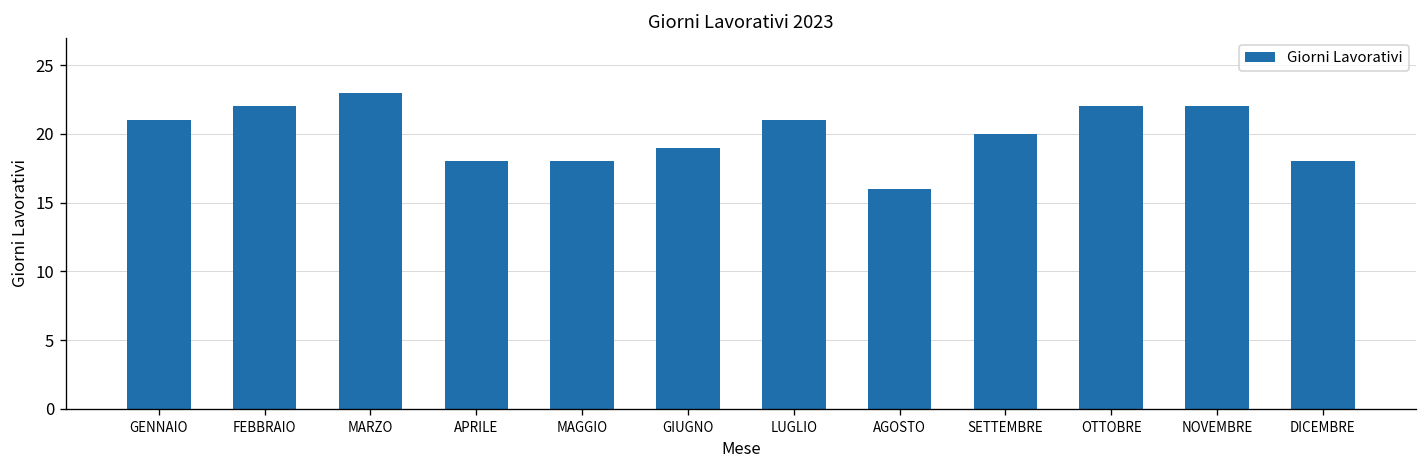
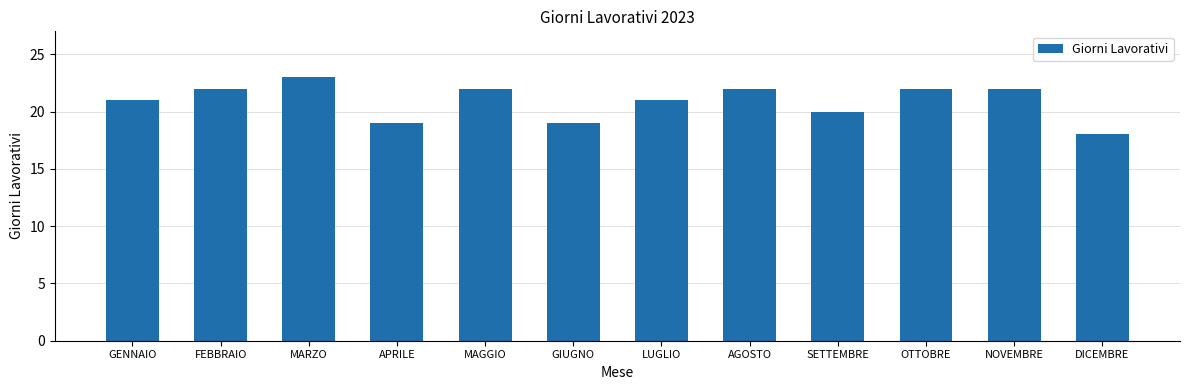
APRILE: 18 -> 19
MAGGIO: 18 -> 22
AGOSTO: 16 -> 22
